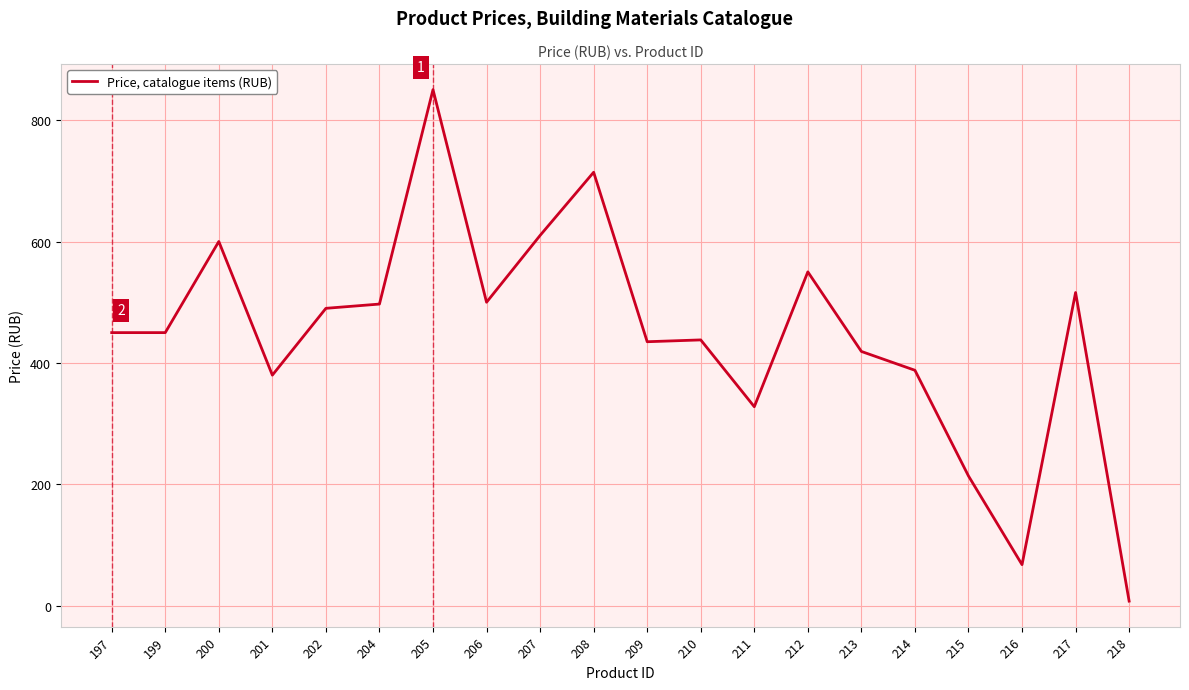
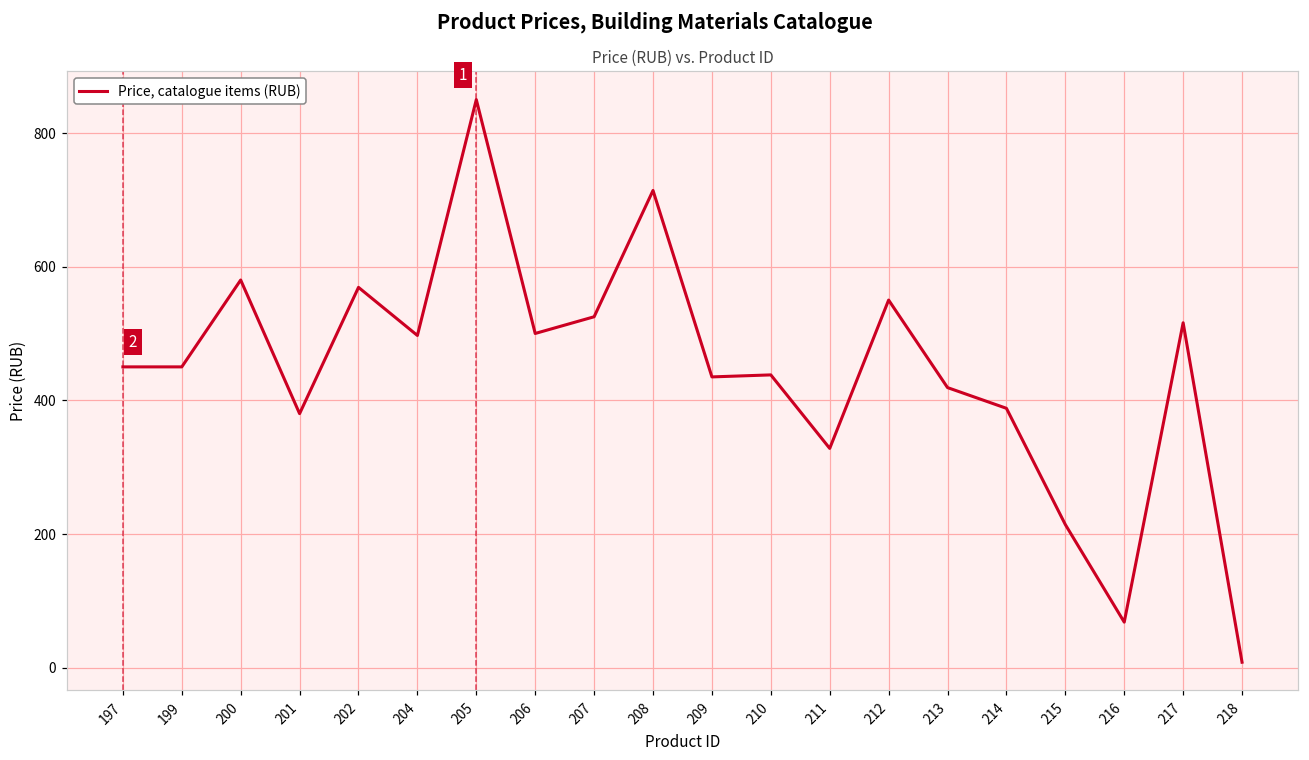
200: 600 -> 580
202: 490 -> 570
207: 610 -> 530
